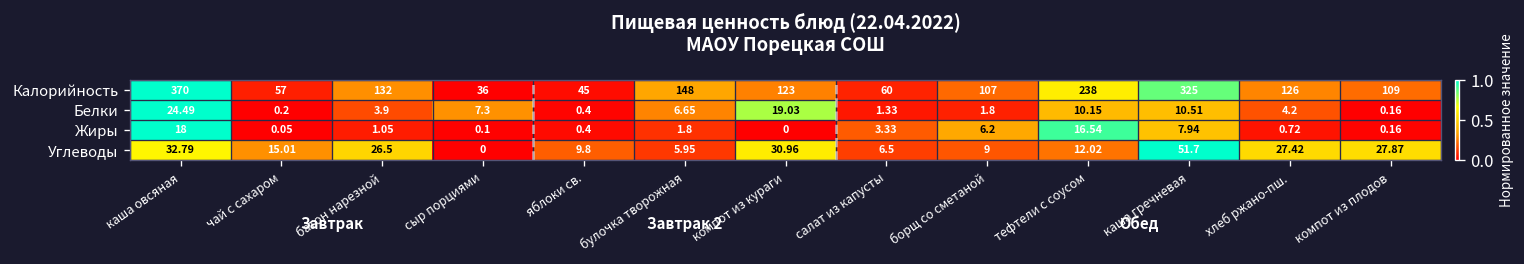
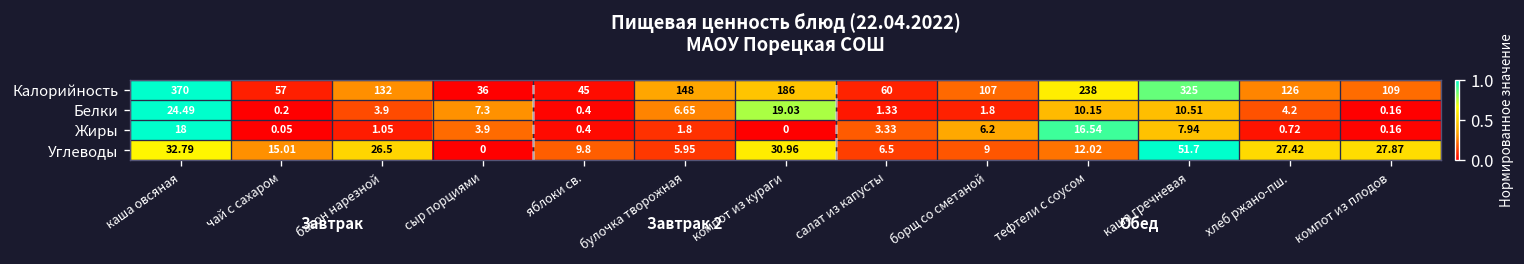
Калорийность, компот из кураги: 123 -> 186
Жиры, сыр порциями: 0.1 -> 3.9
